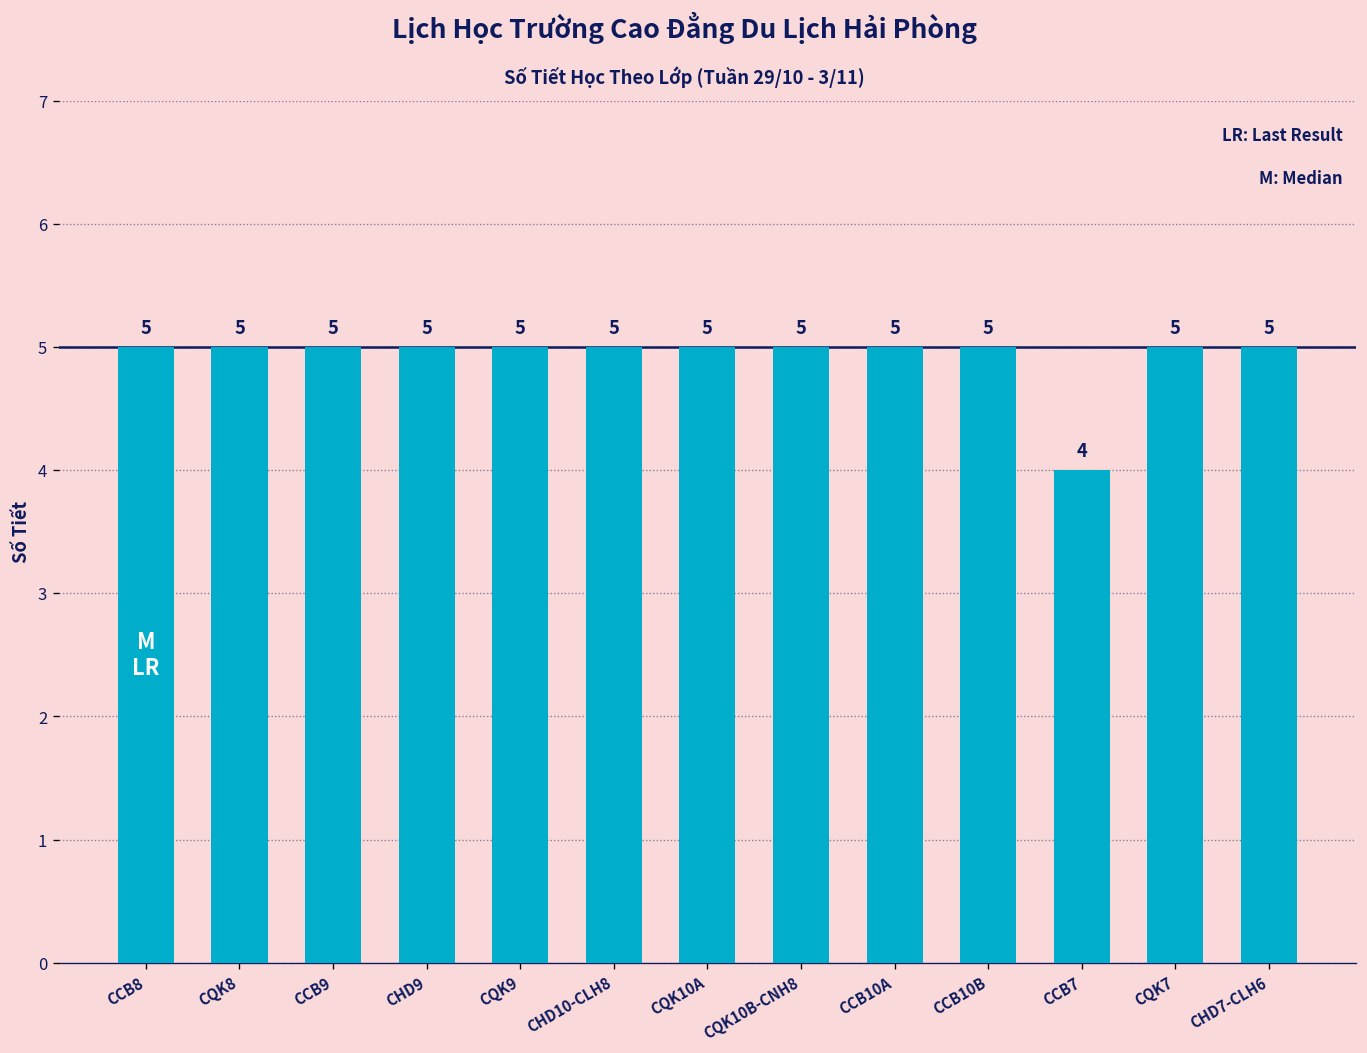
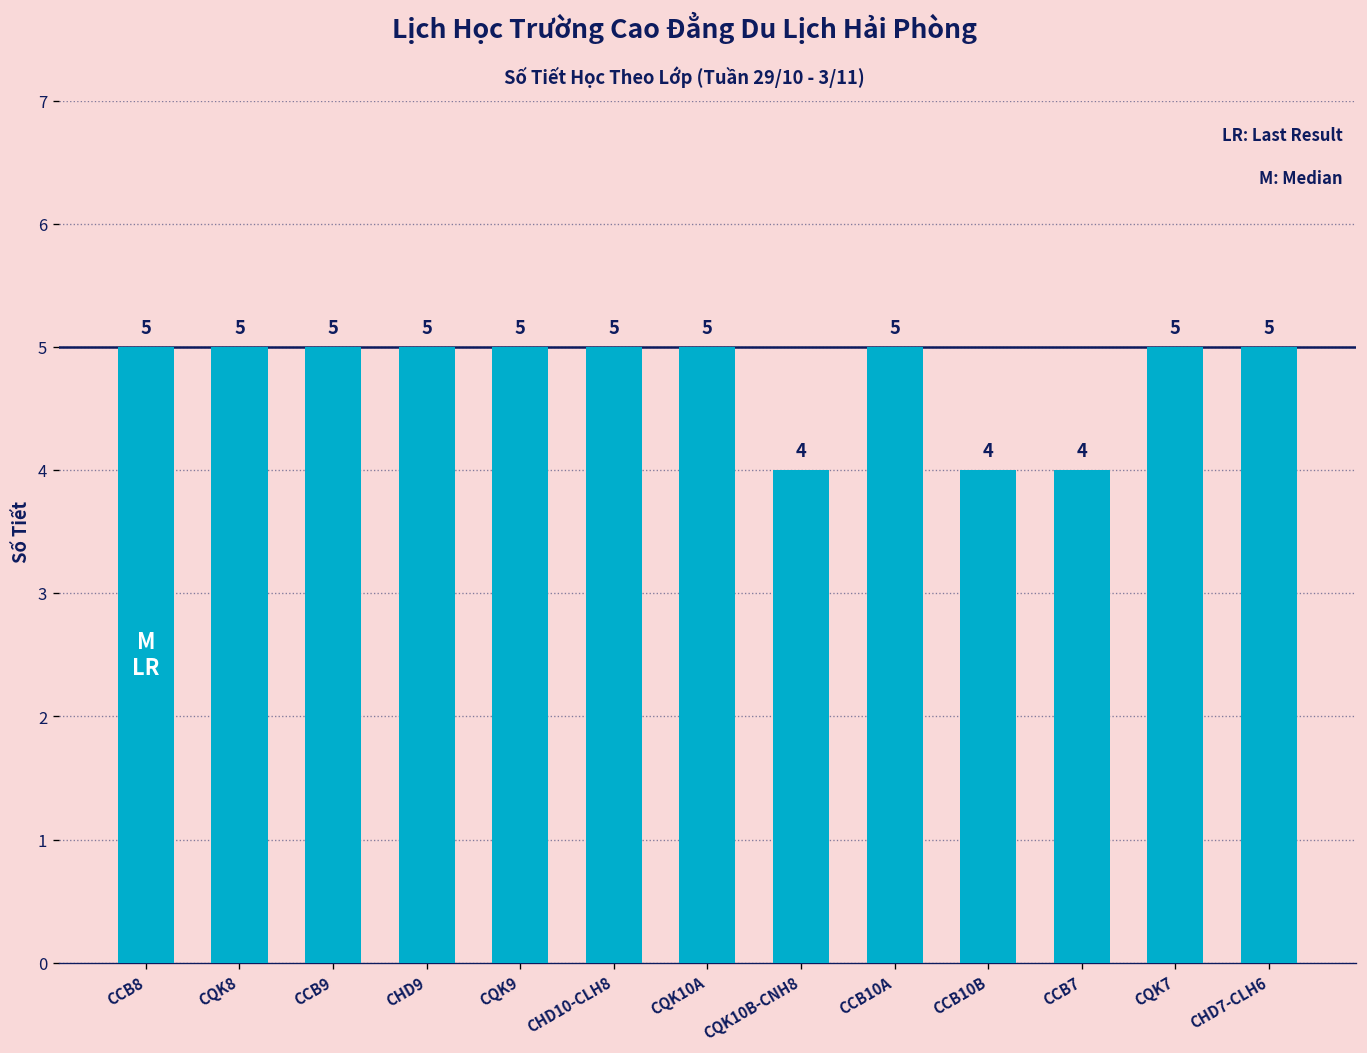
CQK10B-CNH8: 5 -> 4
CCB10B: 5 -> 4
